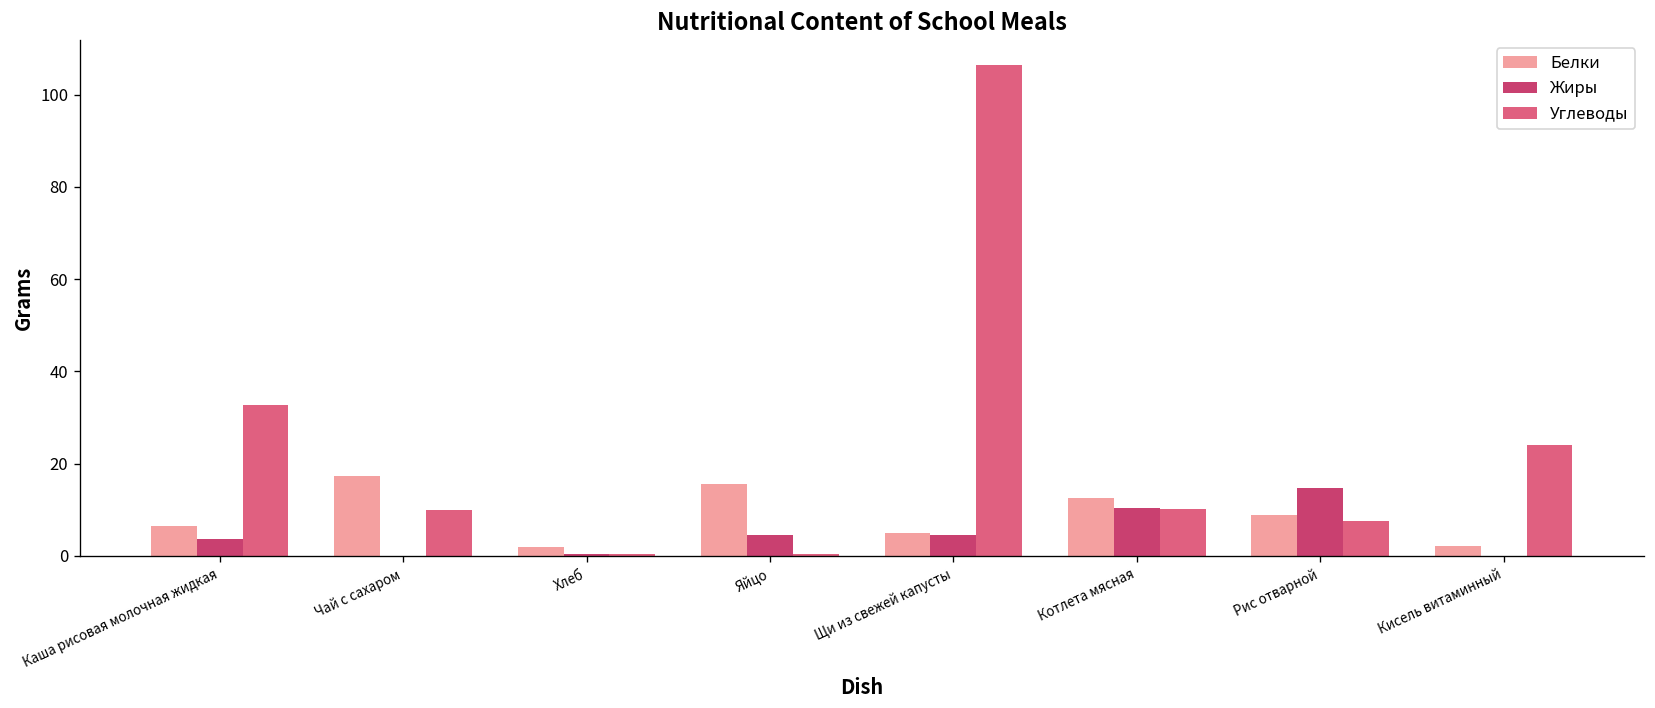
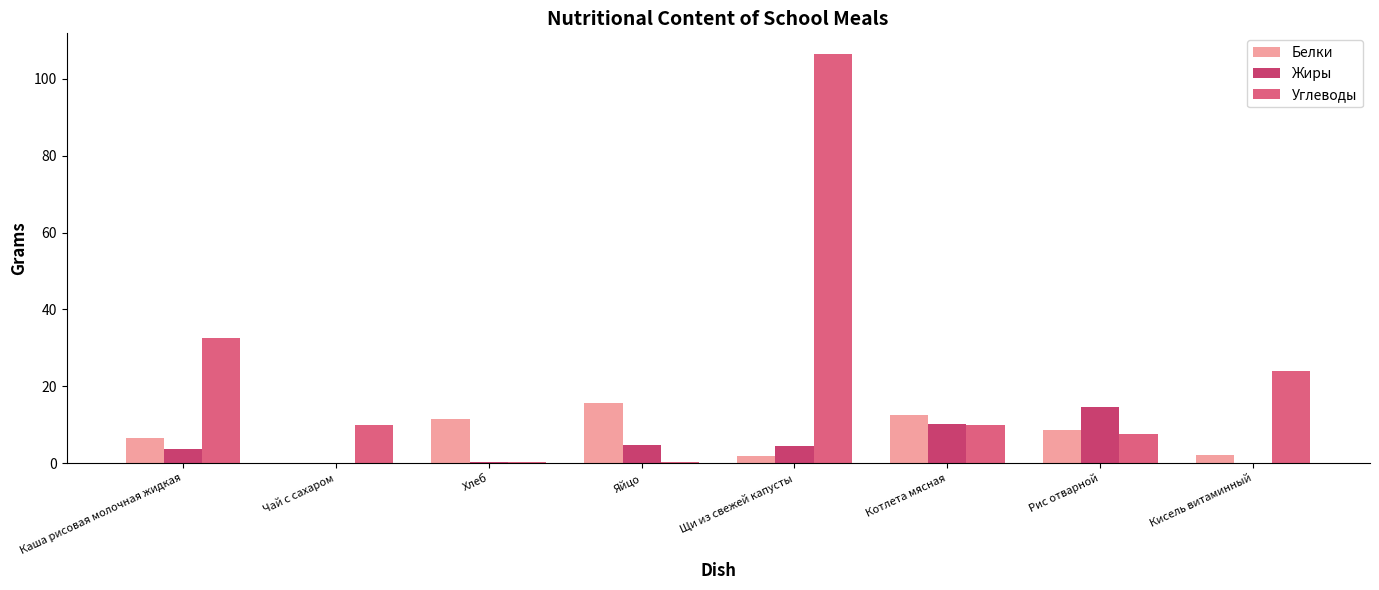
Белки, Чай с сахаром: 17 -> 0
Белки, Хлеб: 2 -> 11
Белки, Щи из свежей капусты: 5 -> 2
